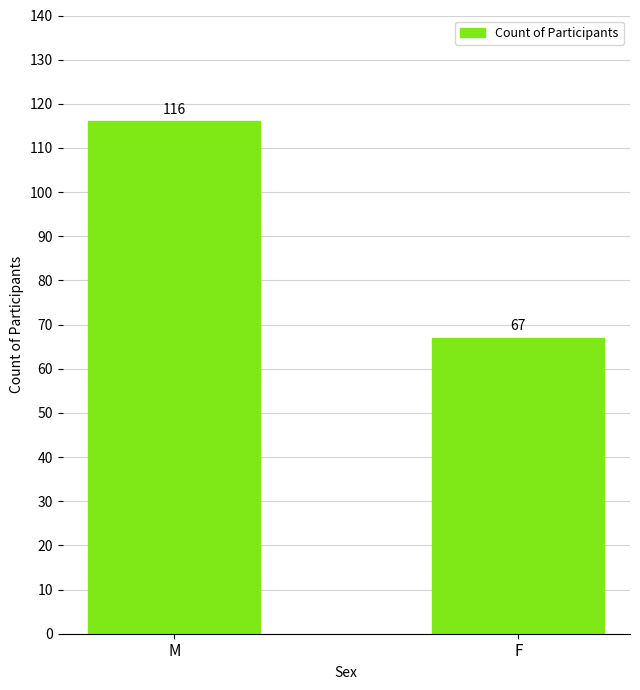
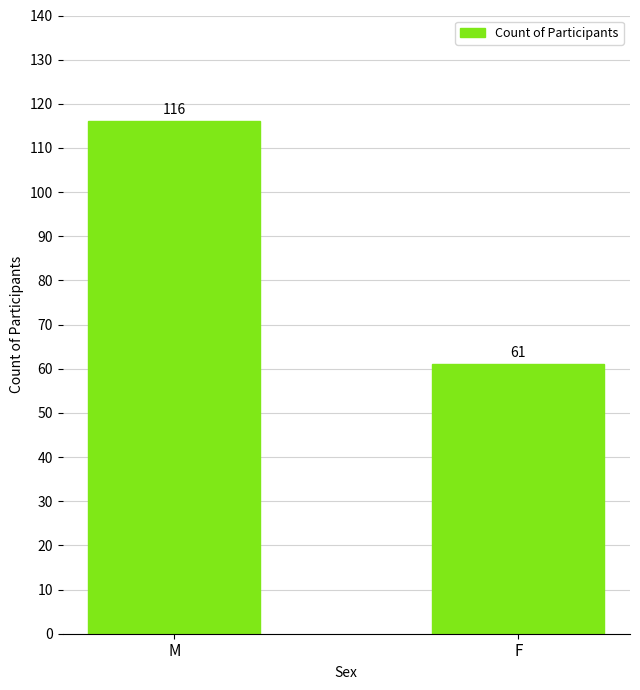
F: 67 -> 61
